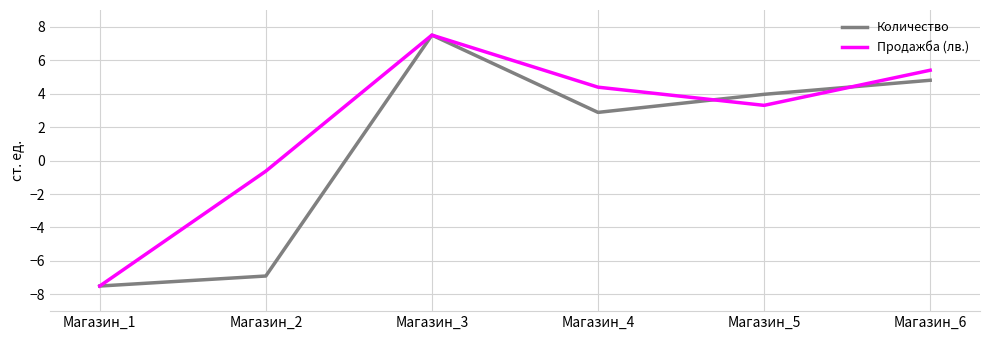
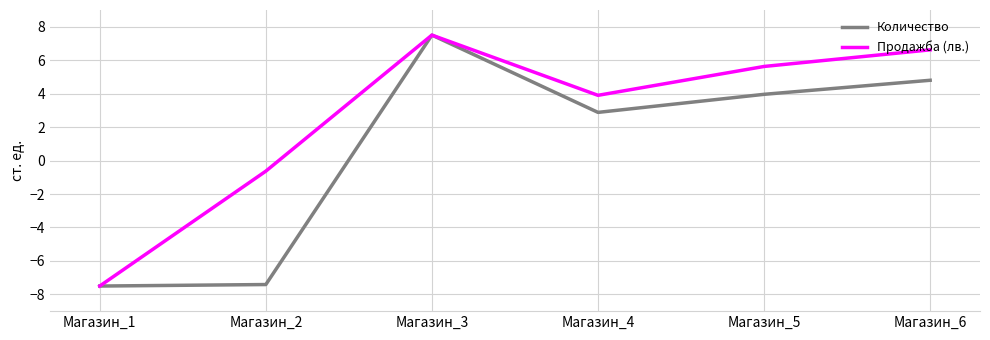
Количество, Магазин_2: -6.9 -> -7.4
Продажба (лв.), Магазин_4: 4.4 -> 3.9
Продажба (лв.), Магазин_5: 3.3 -> 5.6
Продажба (лв.), Магазин_6: 5.4 -> 6.6
